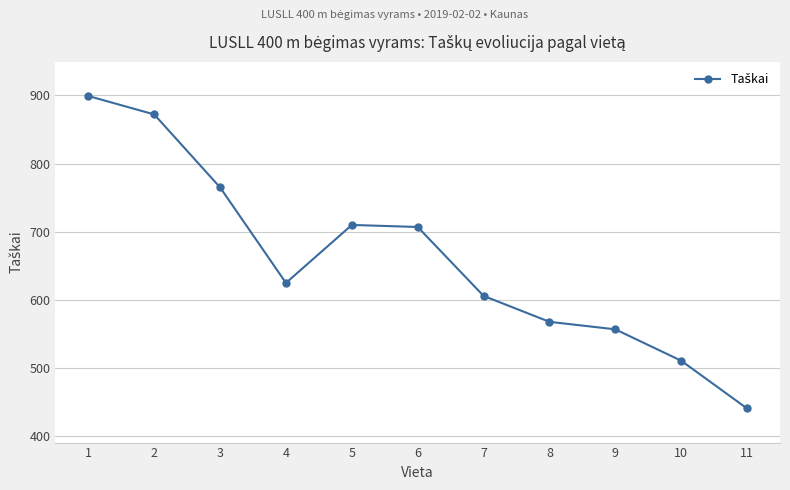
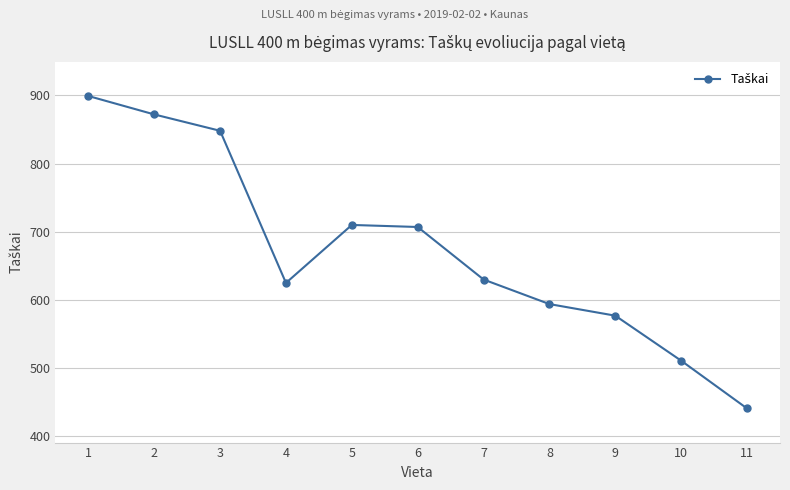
3: 770 -> 850
7: 610 -> 630
8: 570 -> 590
9: 560 -> 580
